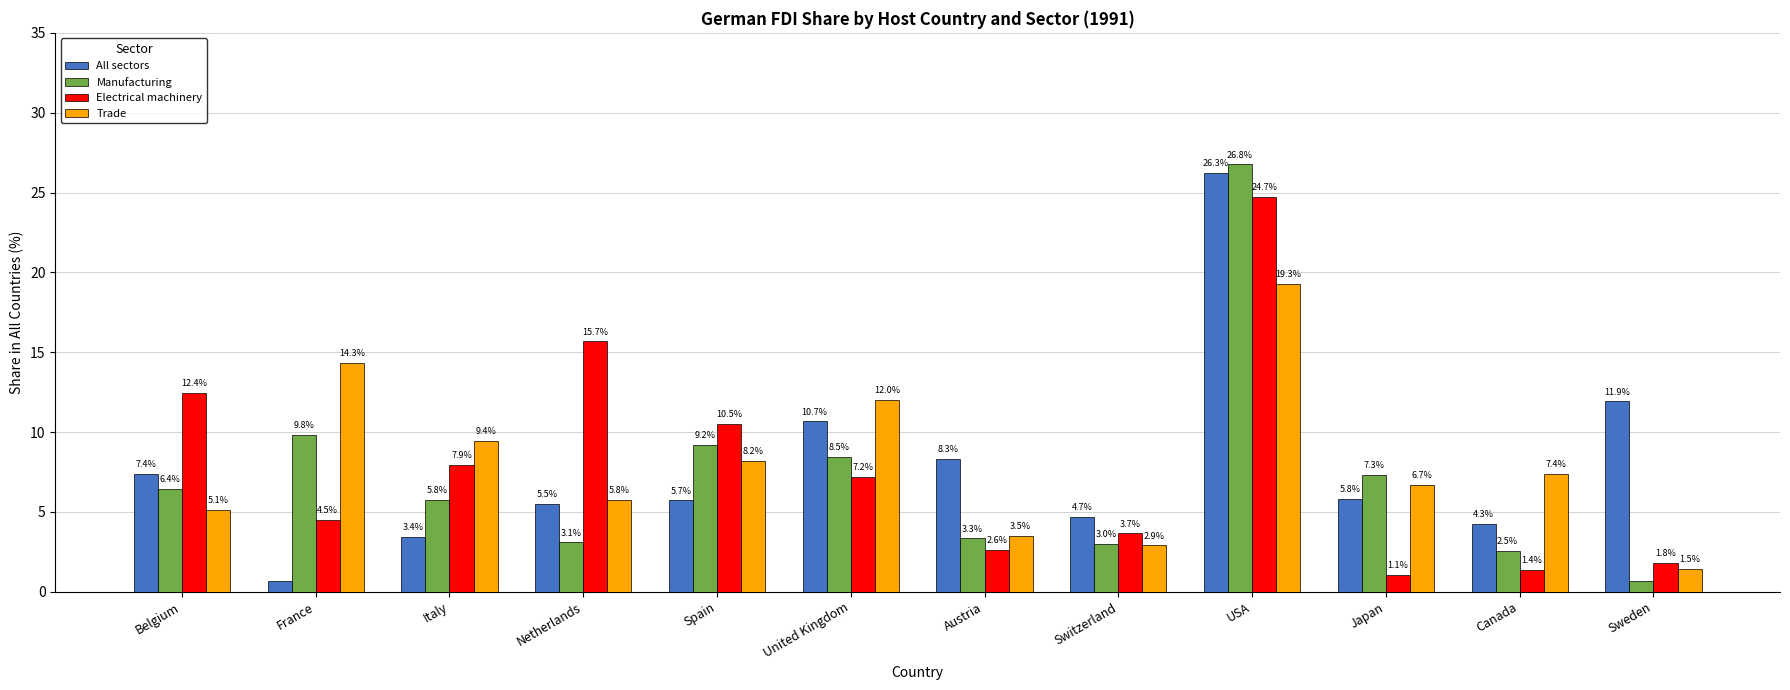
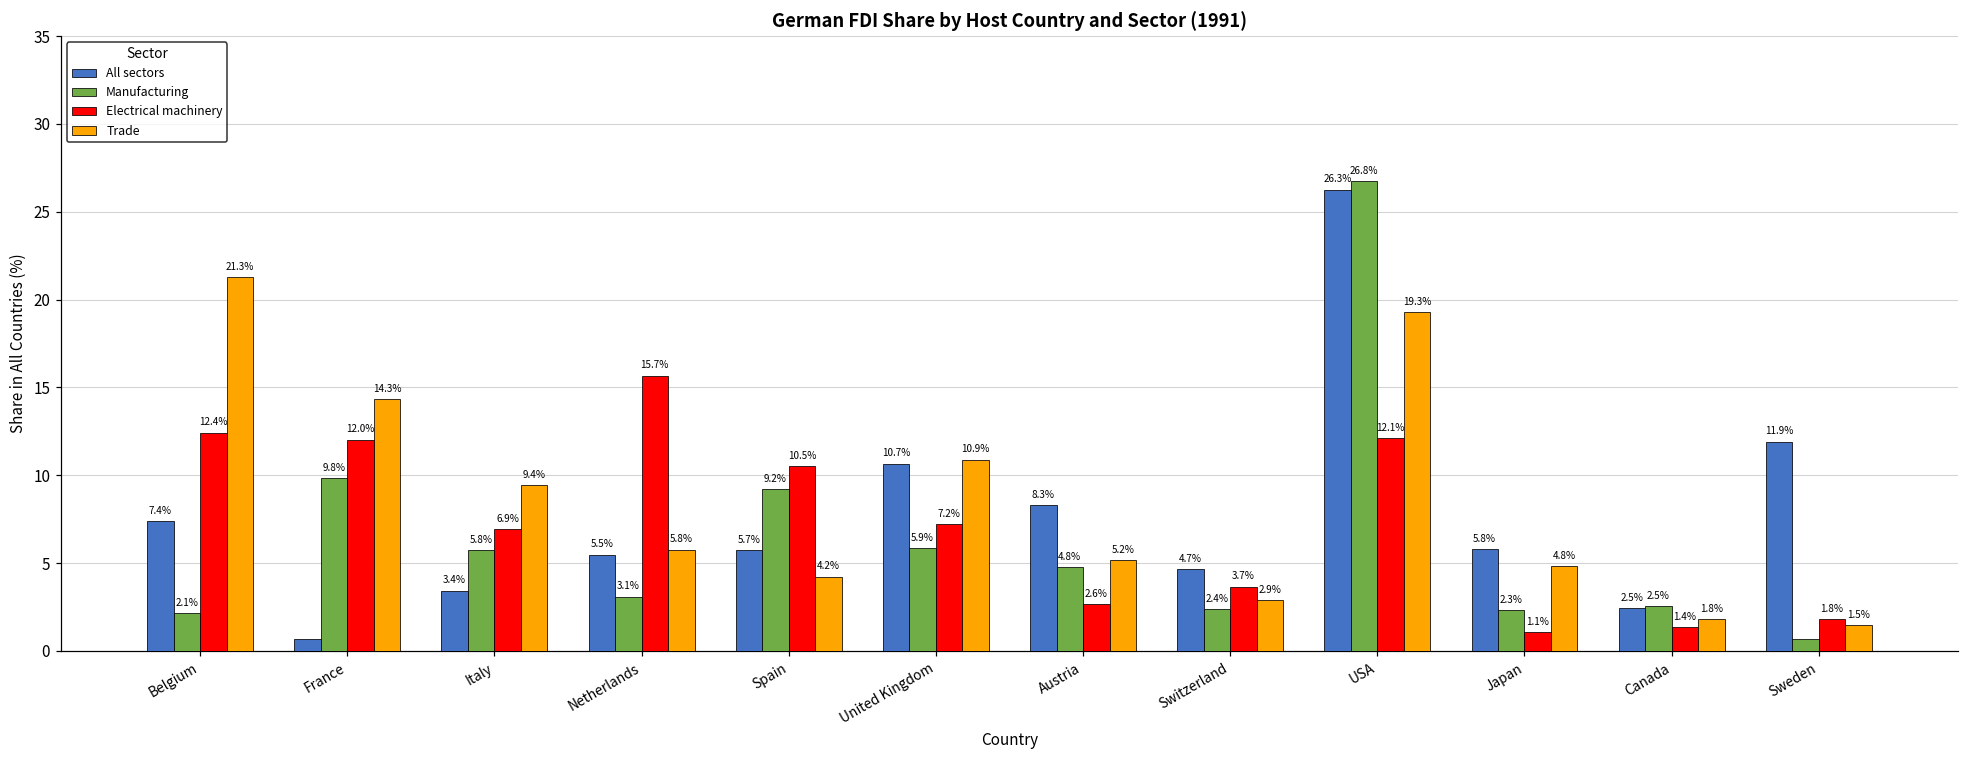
Manufacturing, Belgium: 6.4% -> 2.1%
Trade, Belgium: 5.1% -> 21.3%
Electrical machinery, France: 4.5% -> 12.0%
Electrical machinery, Italy: 7.9% -> 6.9%
Trade, Spain: 8.2% -> 4.2%
Manufacturing, United Kingdom: 8.5% -> 5.9%
Trade, United Kingdom: 12.0% -> 10.9%
Manufacturing, Austria: 3.3% -> 4.8%
Trade, Austria: 3.5% -> 5.2%
Manufacturing, Switzerland: 3.0% -> 2.4%
Electrical machinery, USA: 24.7% -> 12.1%
Manufacturing, Japan: 7.3% -> 2.3%
Trade, Japan: 6.7% -> 4.8%
All sectors, Canada: 4.3% -> 2.5%
Trade, Canada: 7.4% -> 1.8%
